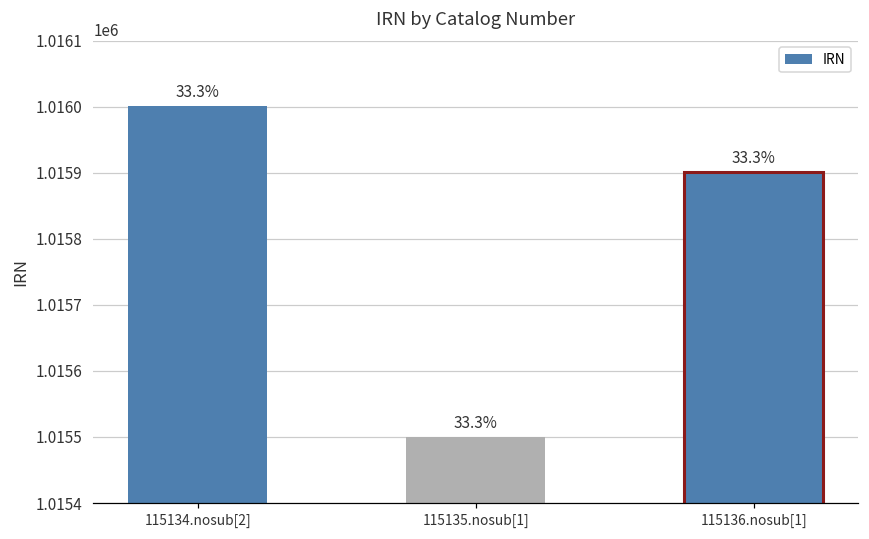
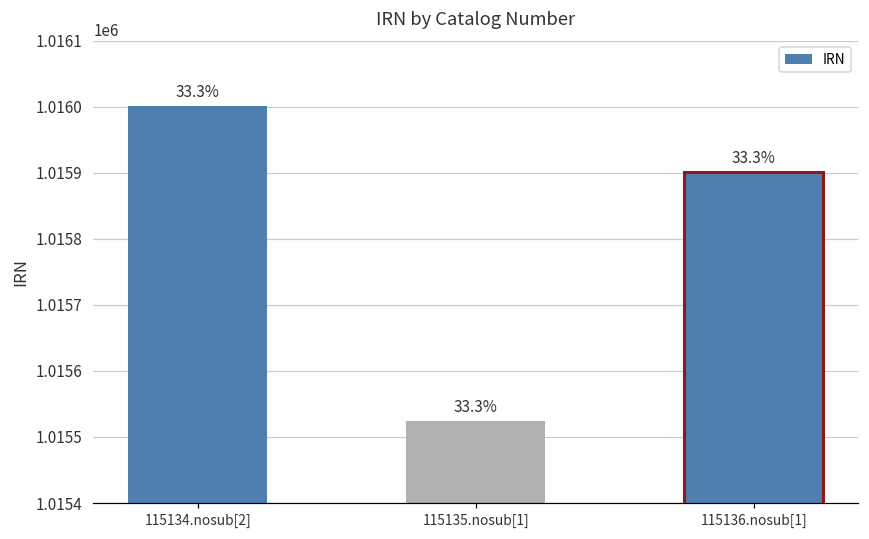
115135.nosub[1]: 1015500 -> 1015520
